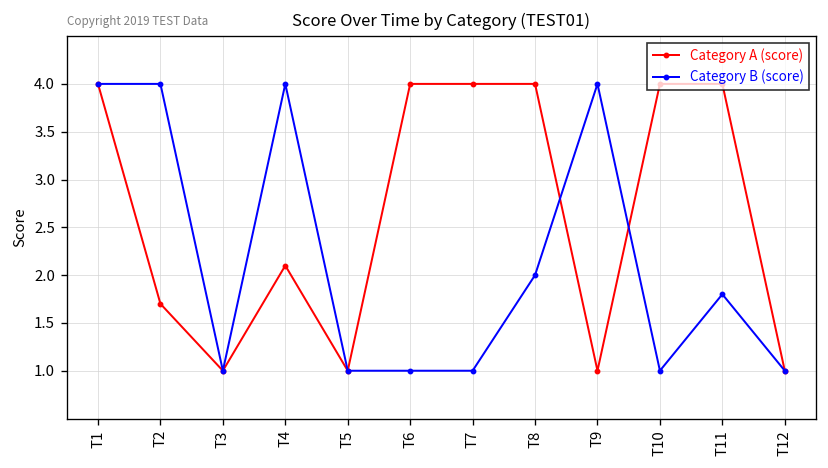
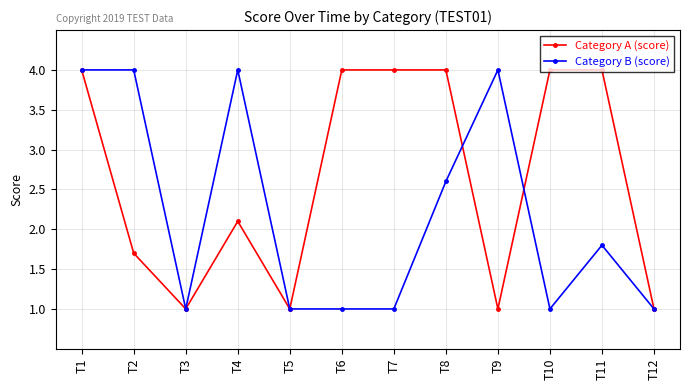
Category B (score), T8: 2.0 -> 2.6
